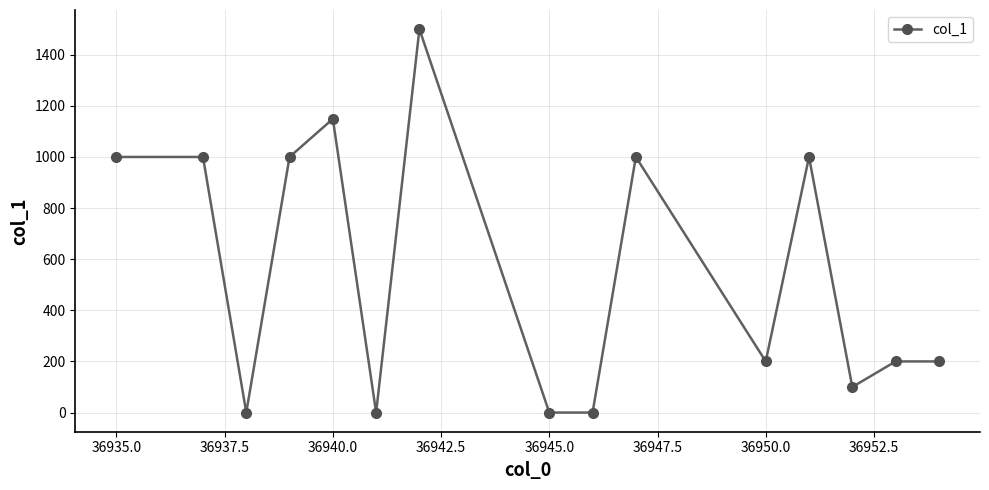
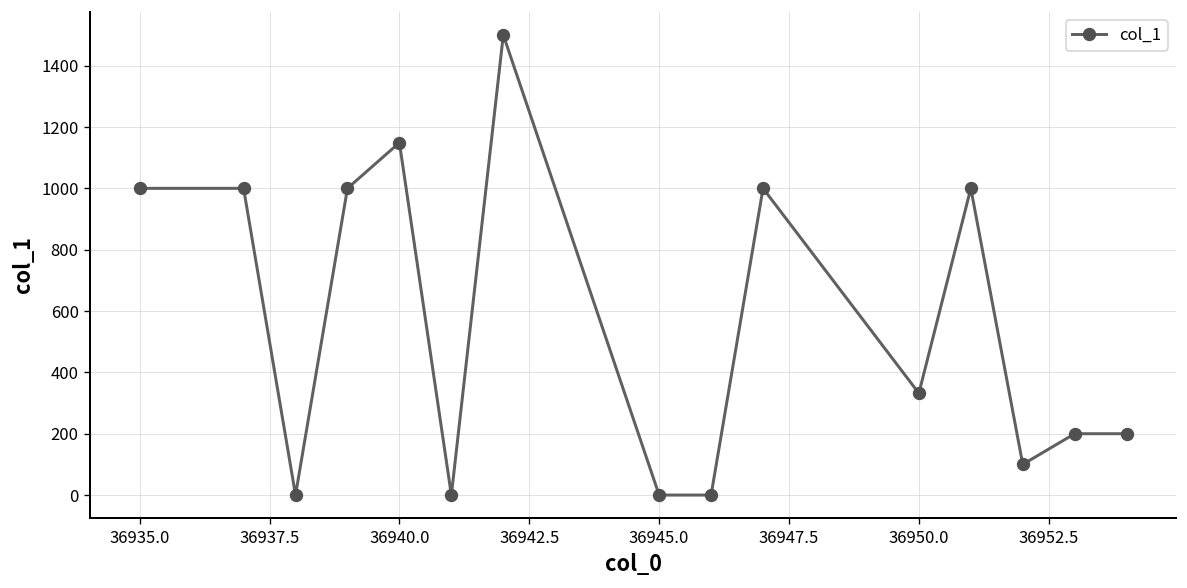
36950.0: 200 -> 330
